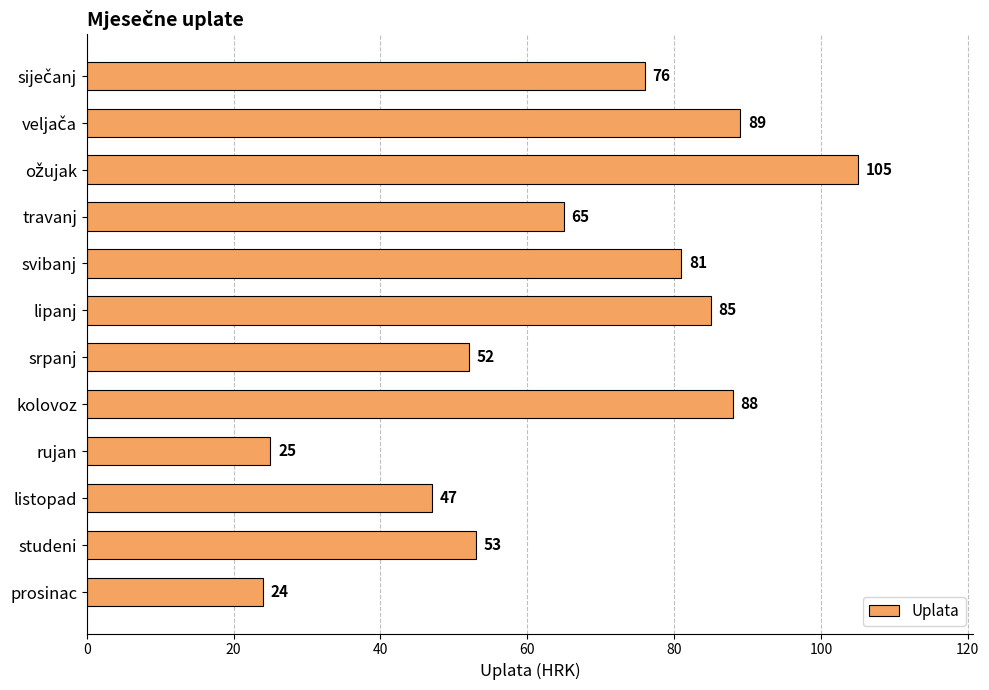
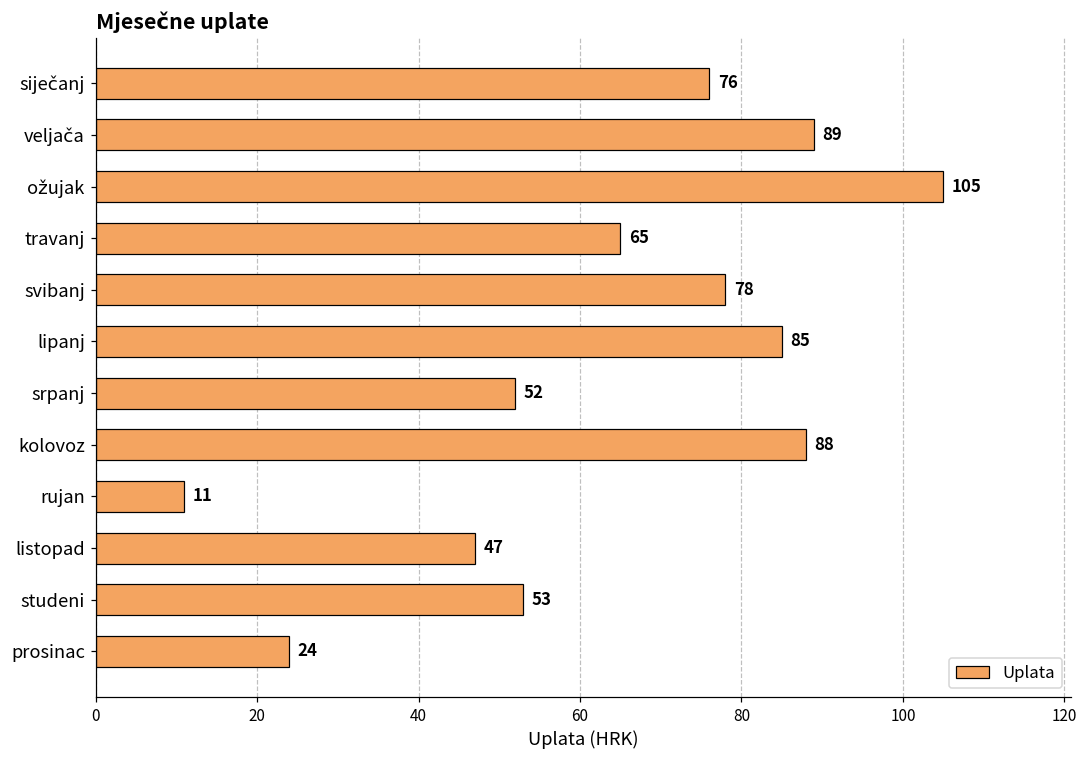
svibanj: 81 -> 78
rujan: 25 -> 11
